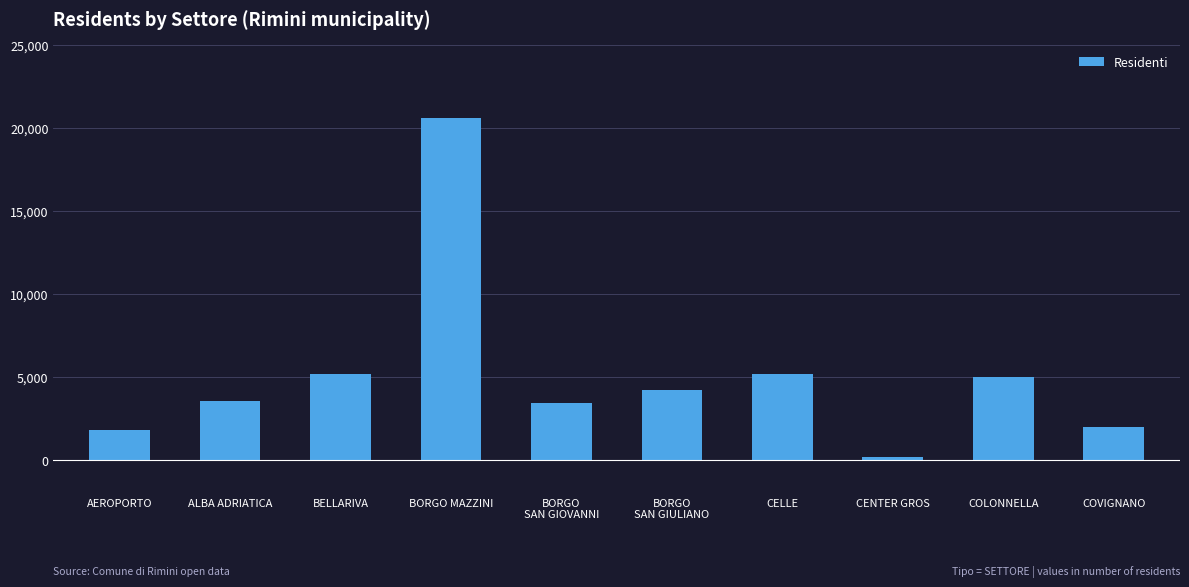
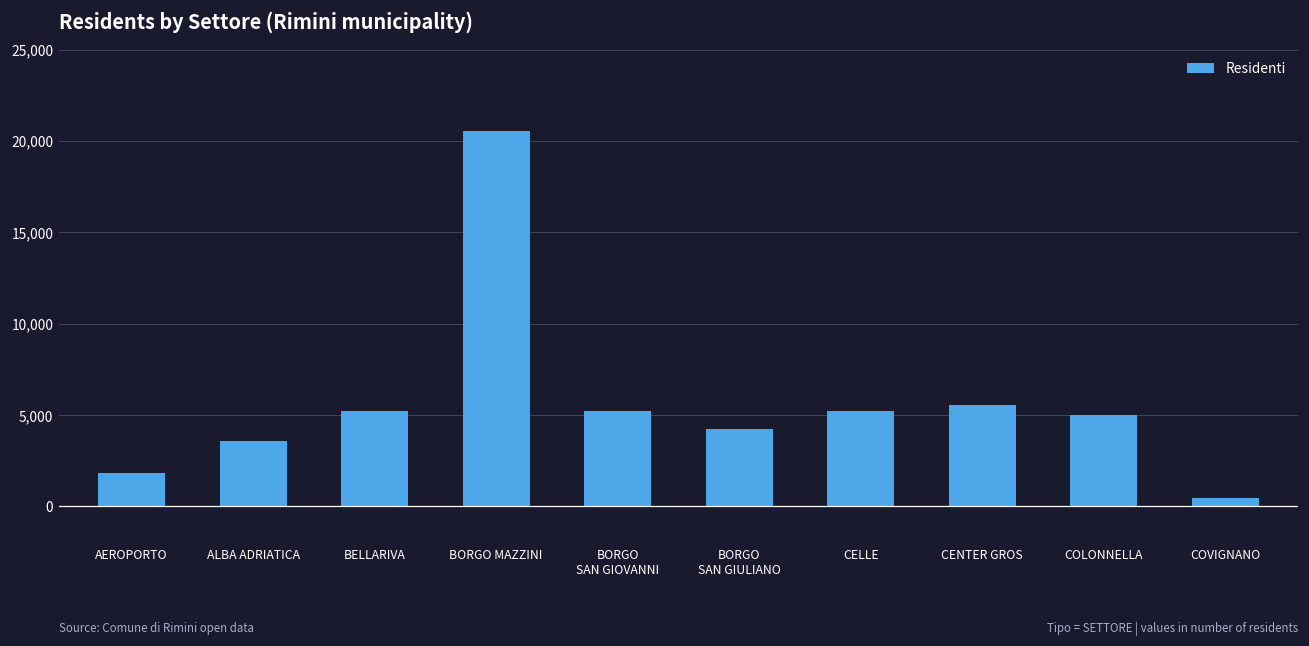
BORGO SAN GIOVANNI: 3,400 -> 5,200
CENTER GROS: 200 -> 5,500
COVIGNANO: 2,000 -> 400
